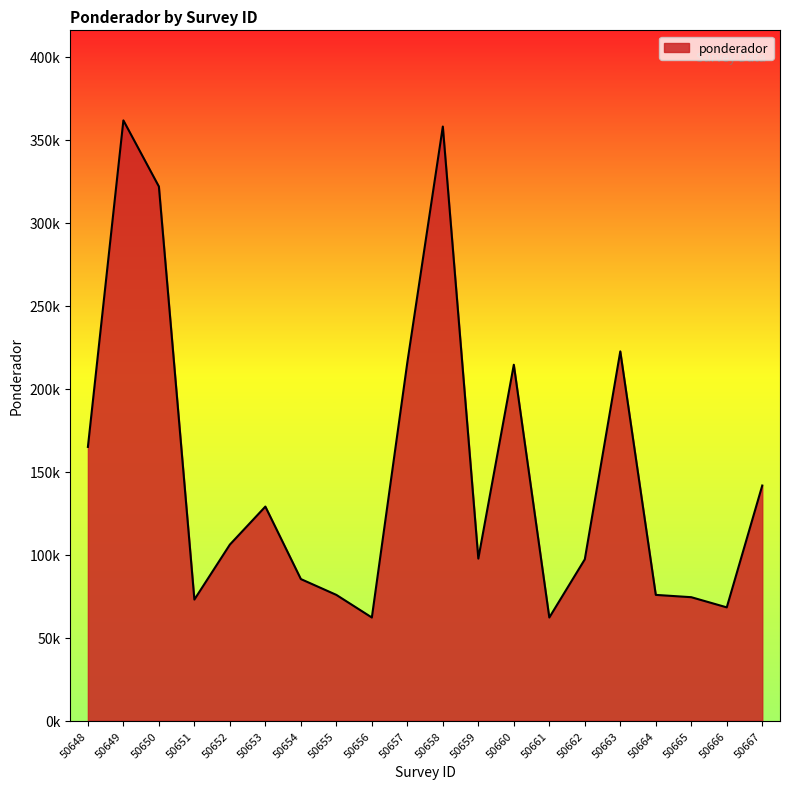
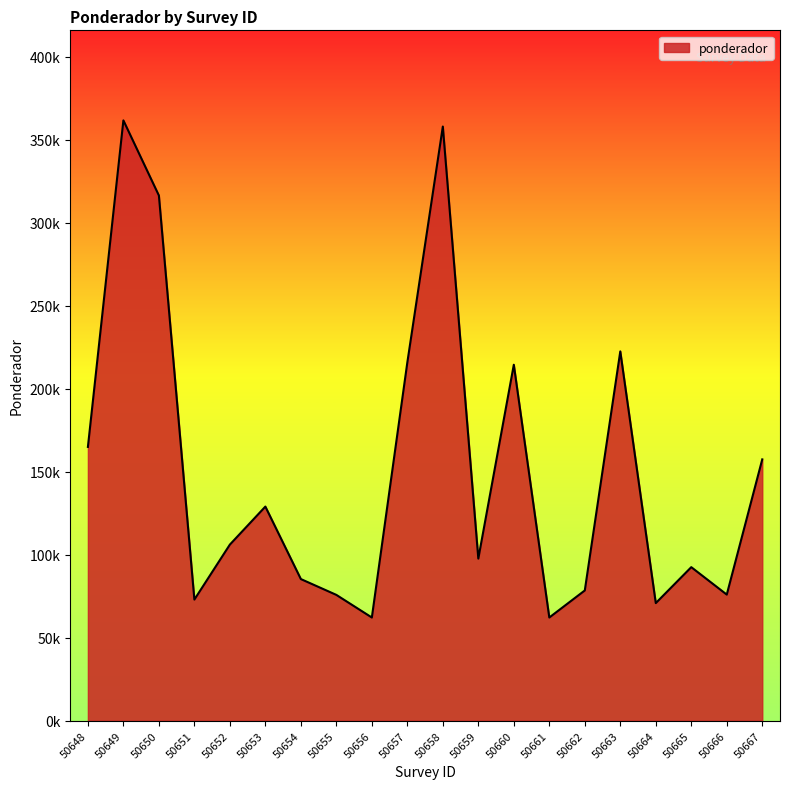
50650: 322000 -> 316000
50662: 97000 -> 78000
50664: 76000 -> 71000
50665: 74000 -> 92000
50666: 68000 -> 76000
50667: 142000 -> 157000
